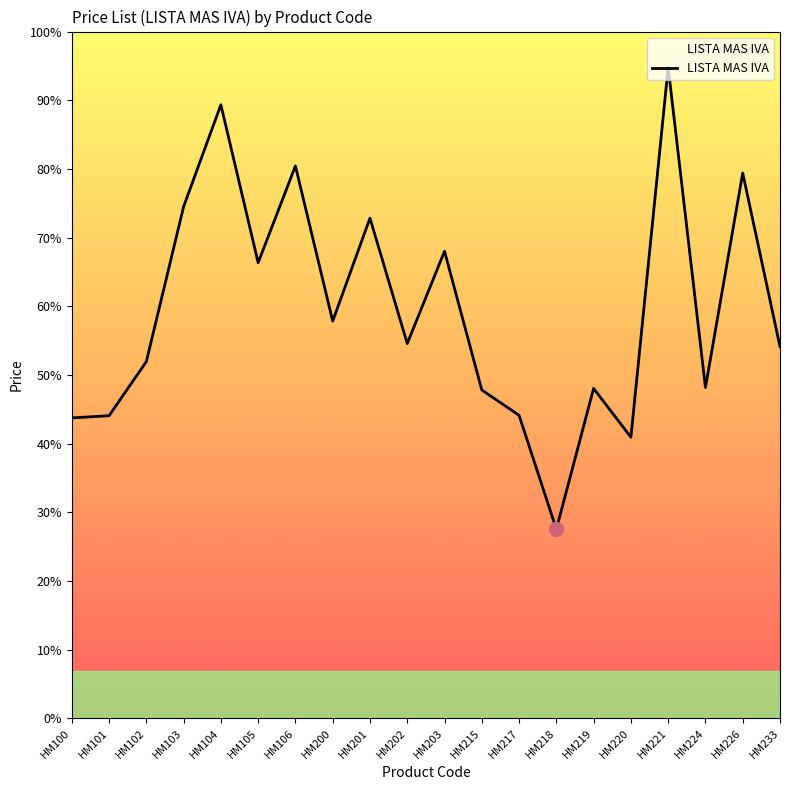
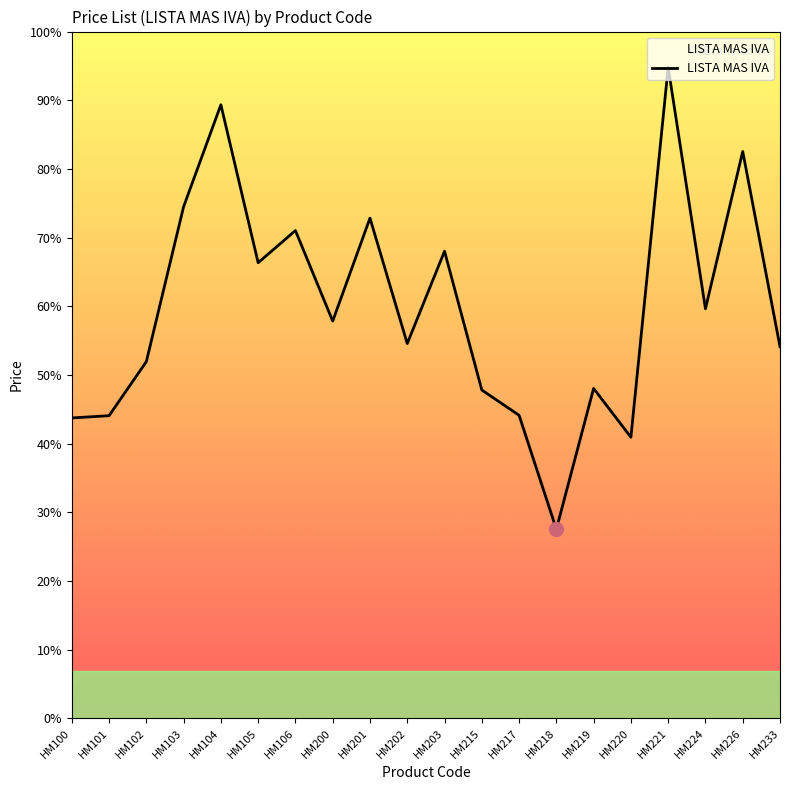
LISTA MAS IVA, HM106: 80% -> 71%
LISTA MAS IVA, HM224: 48% -> 60%
LISTA MAS IVA, HM226: 79% -> 83%
